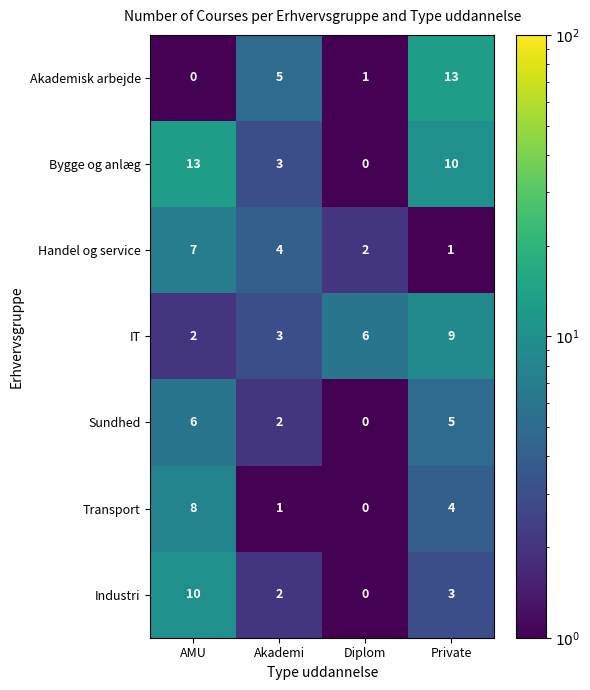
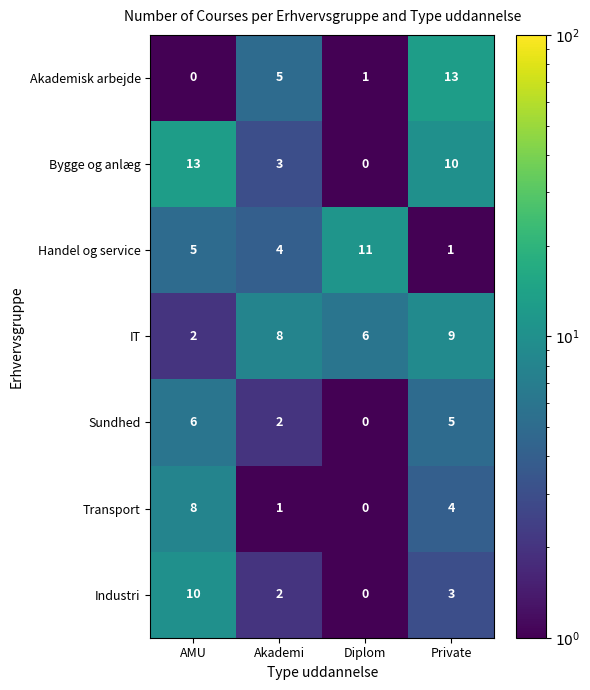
Handel og service, AMU: 7 -> 5
Handel og service, Diplom: 2 -> 11
IT, Akademi: 3 -> 8
